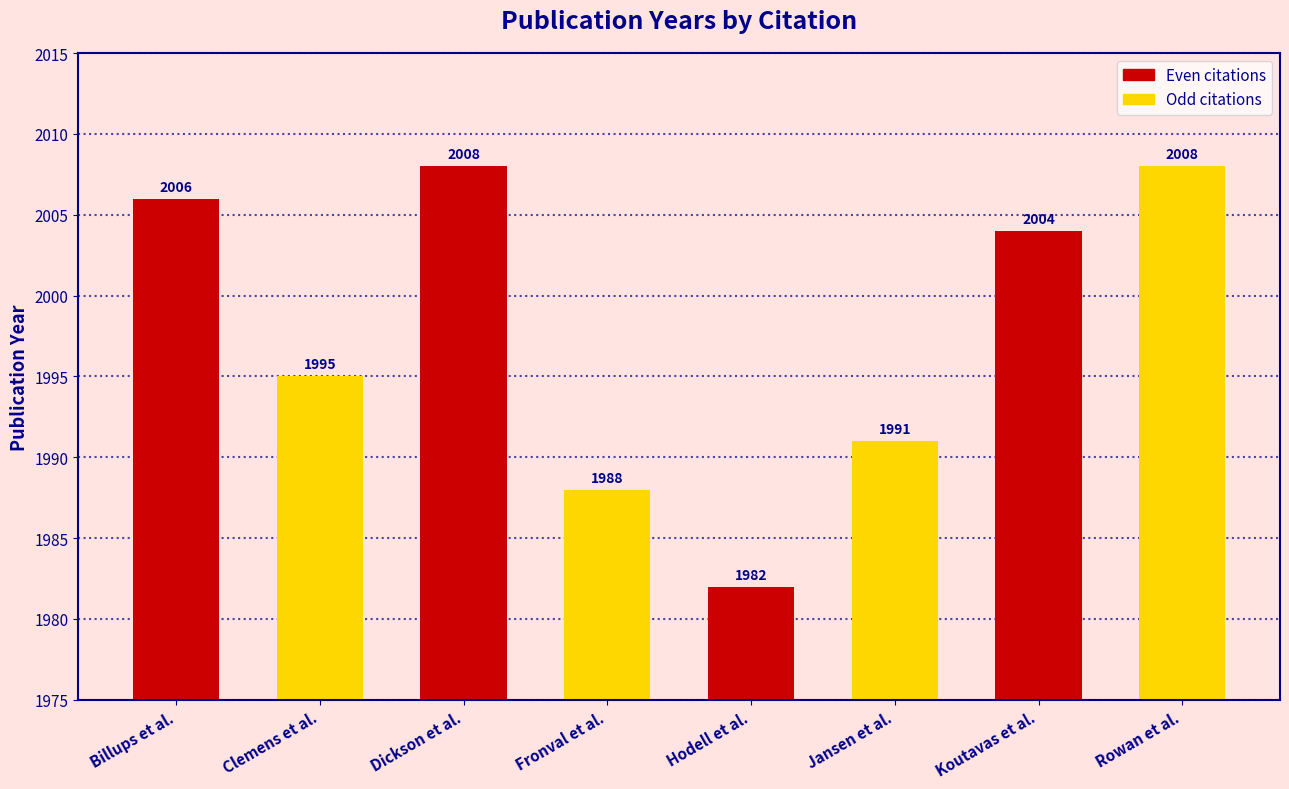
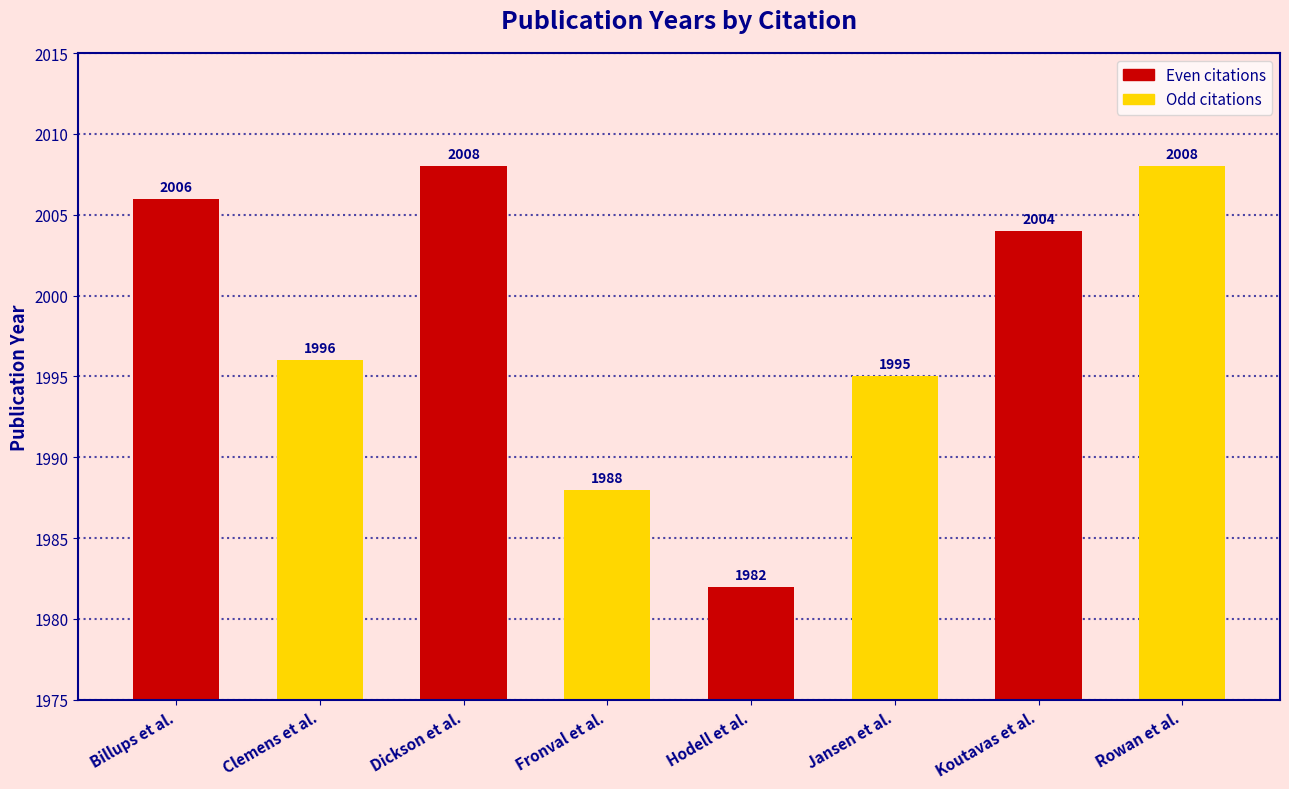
Clemens et al.: 1995 -> 1996
Jansen et al.: 1991 -> 1995
